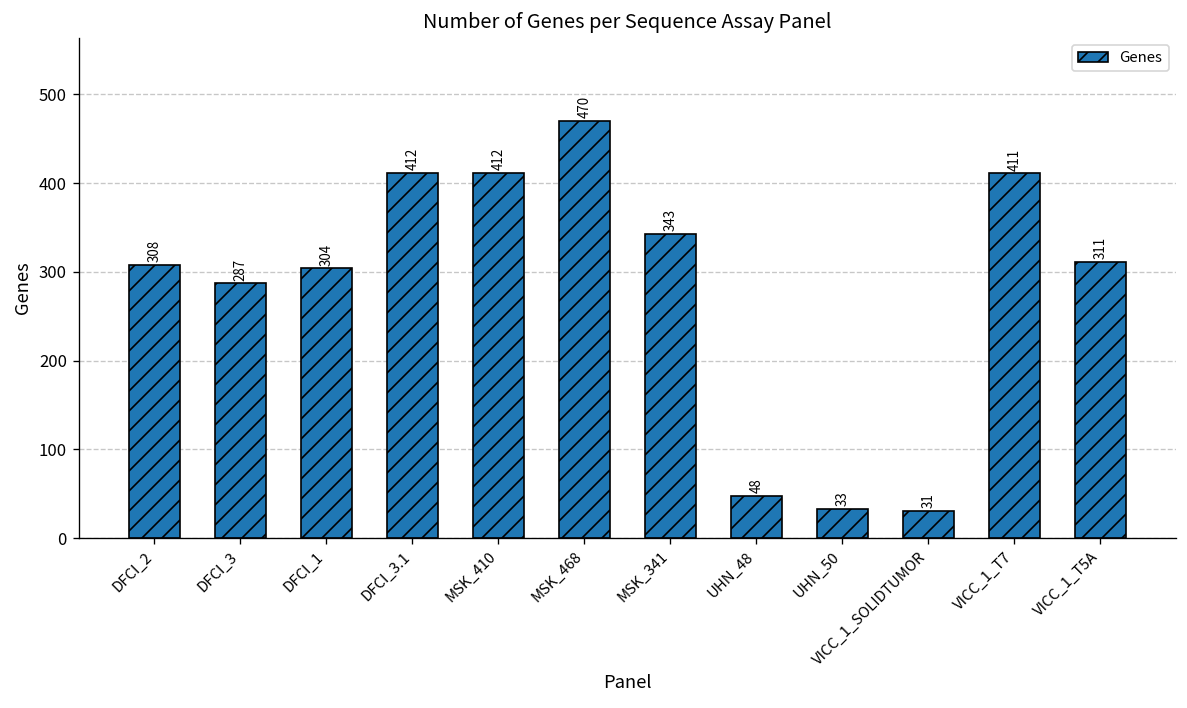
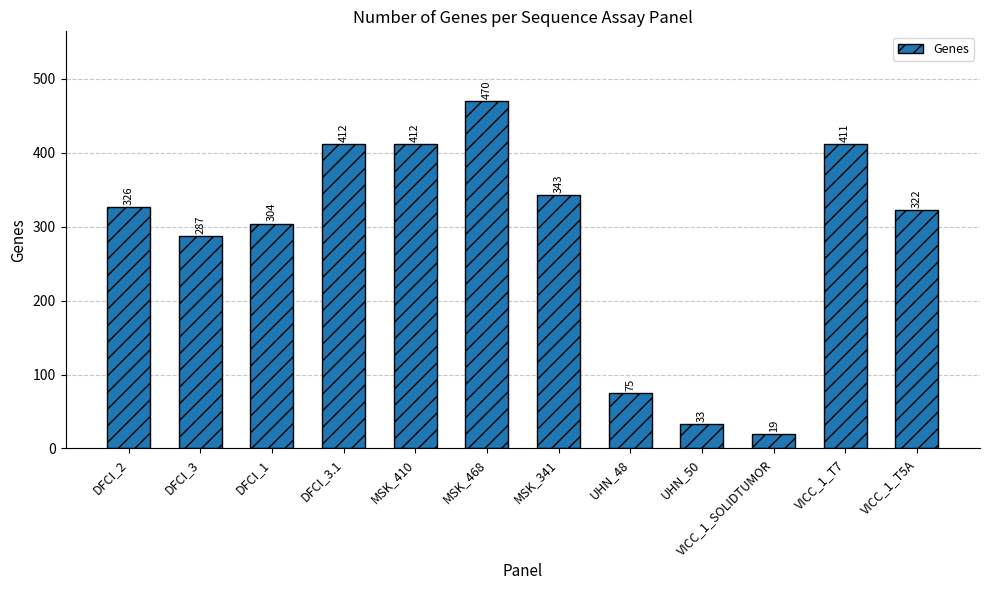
DFCI_2: 308 -> 326
UHN_48: 48 -> 75
VICC_1_SOLIDTUMOR: 31 -> 19
VICC_1_T5A: 311 -> 322
